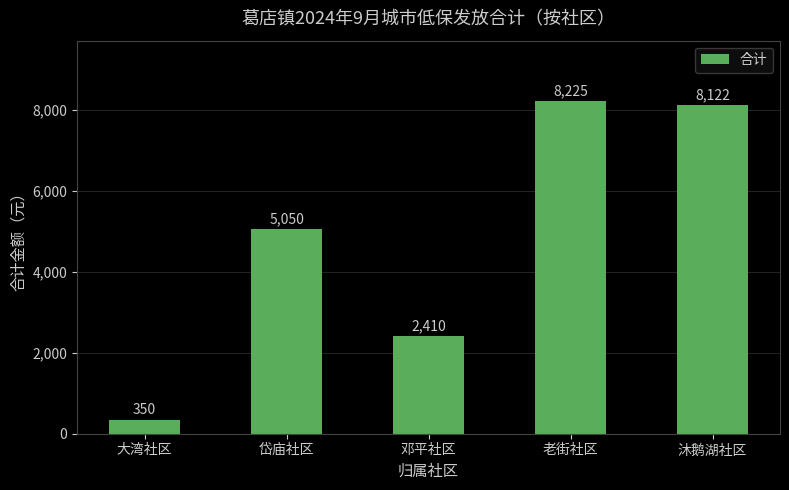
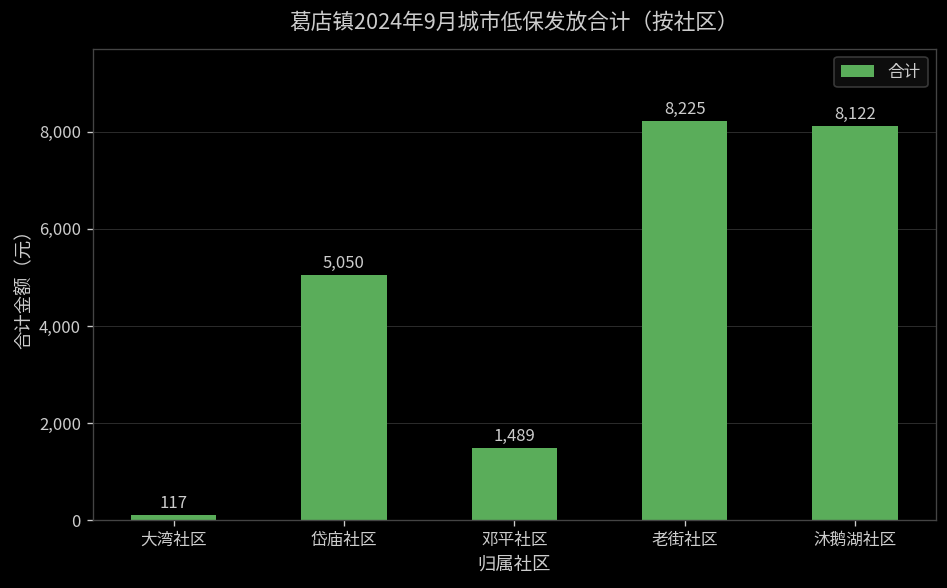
大湾社区: 350 -> 117
邓平社区: 2,410 -> 1,489
